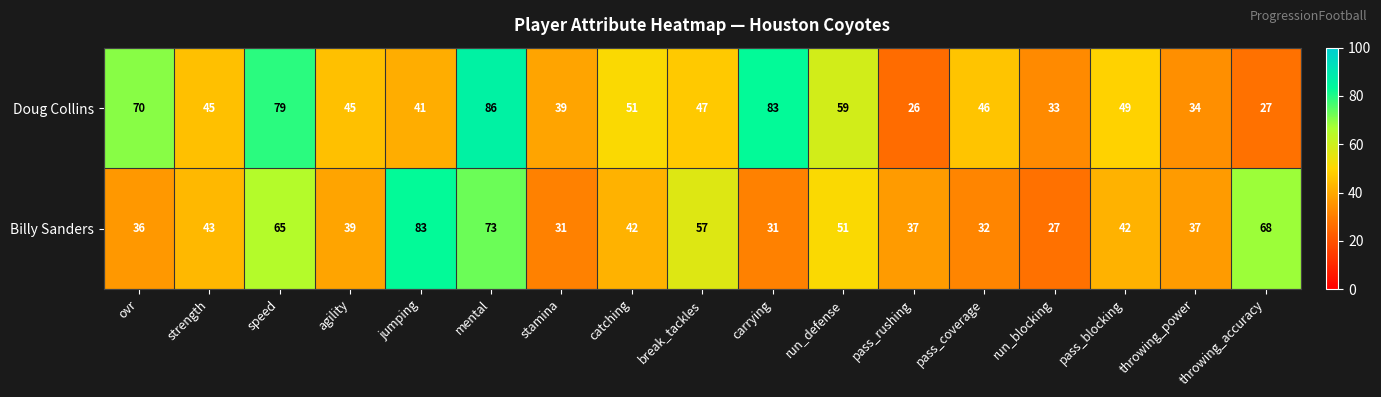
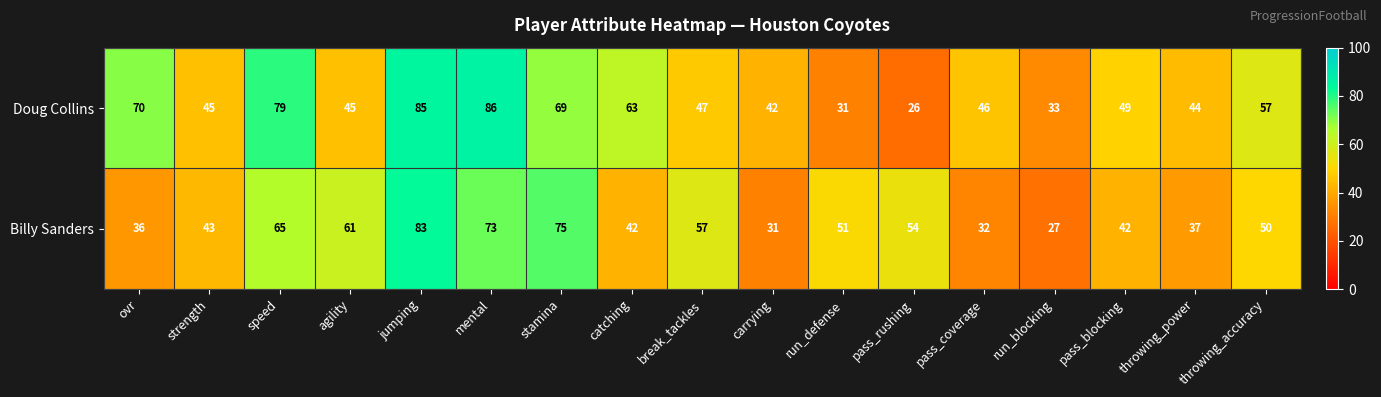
Doug Collins, jumping: 41 -> 85
Doug Collins, stamina: 39 -> 69
Doug Collins, catching: 51 -> 63
Doug Collins, carrying: 83 -> 42
Doug Collins, run_defense: 59 -> 31
Doug Collins, throwing_power: 34 -> 44
Doug Collins, throwing_accuracy: 27 -> 57
Billy Sanders, agility: 39 -> 61
Billy Sanders, stamina: 31 -> 75
Billy Sanders, pass_rushing: 37 -> 54
Billy Sanders, throwing_accuracy: 68 -> 50
